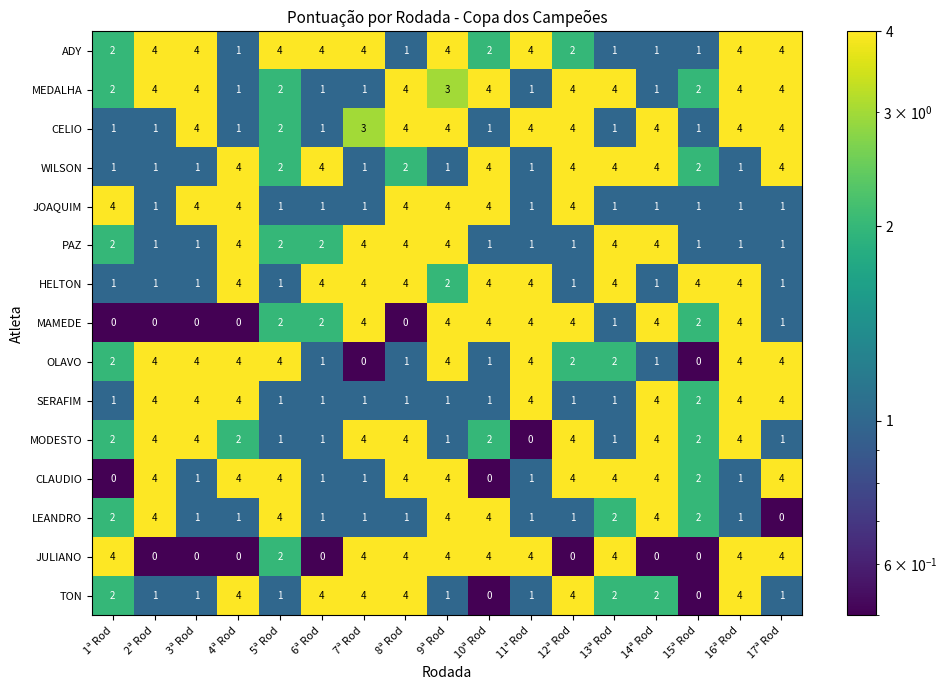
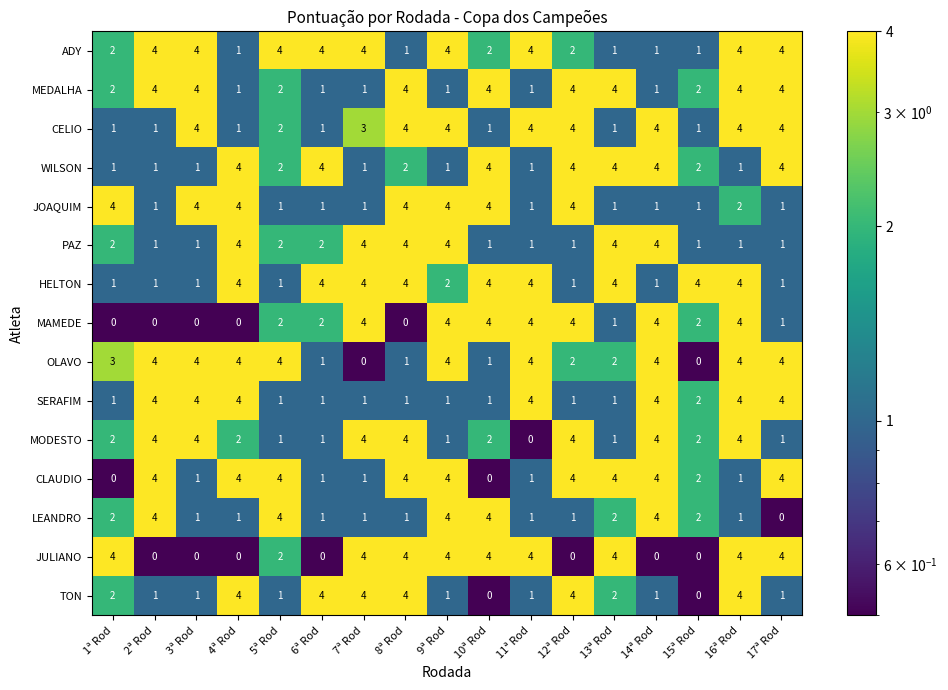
MEDALHA, 9ª Rod: 3 -> 1
JOAQUIM, 16ª Rod: 1 -> 2
OLAVO, 1ª Rod: 2 -> 3
OLAVO, 14ª Rod: 1 -> 4
TON, 14ª Rod: 2 -> 1
